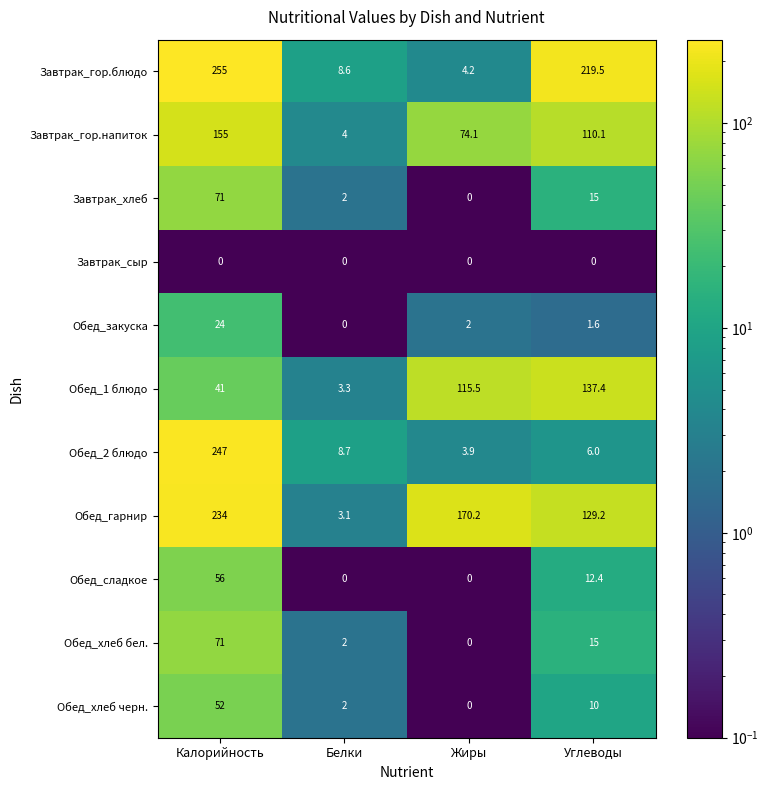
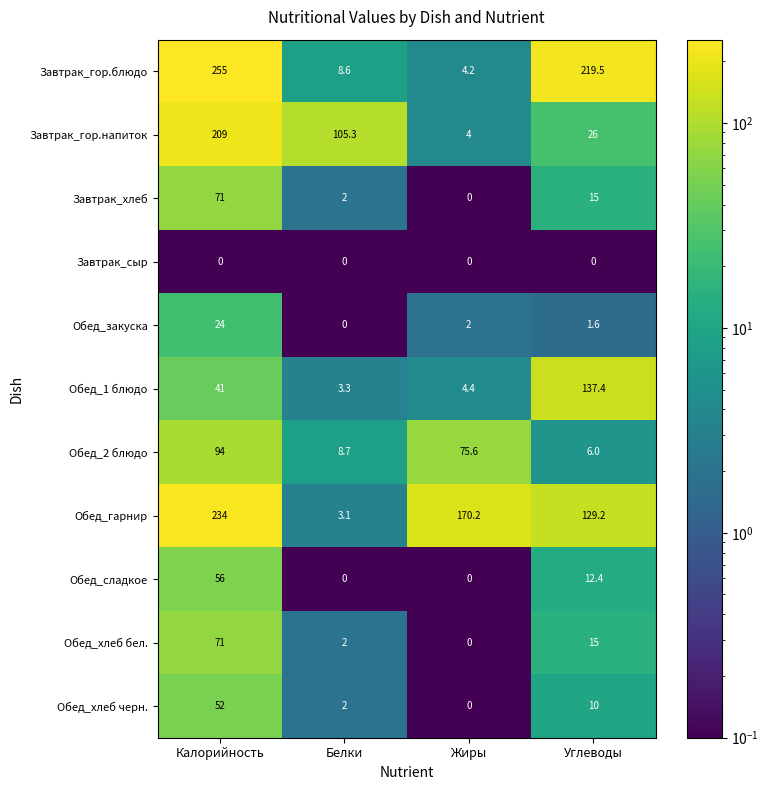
Завтрак_гор.напиток, Калорийность: 155 -> 209
Завтрак_гор.напиток, Белки: 4 -> 105.3
Завтрак_гор.напиток, Жиры: 74.1 -> 4
Завтрак_гор.напиток, Углеводы: 110.1 -> 26
Обед_1 блюдо, Жиры: 115.5 -> 4.4
Обед_2 блюдо, Калорийность: 247 -> 94
Обед_2 блюдо, Жиры: 3.9 -> 75.6
